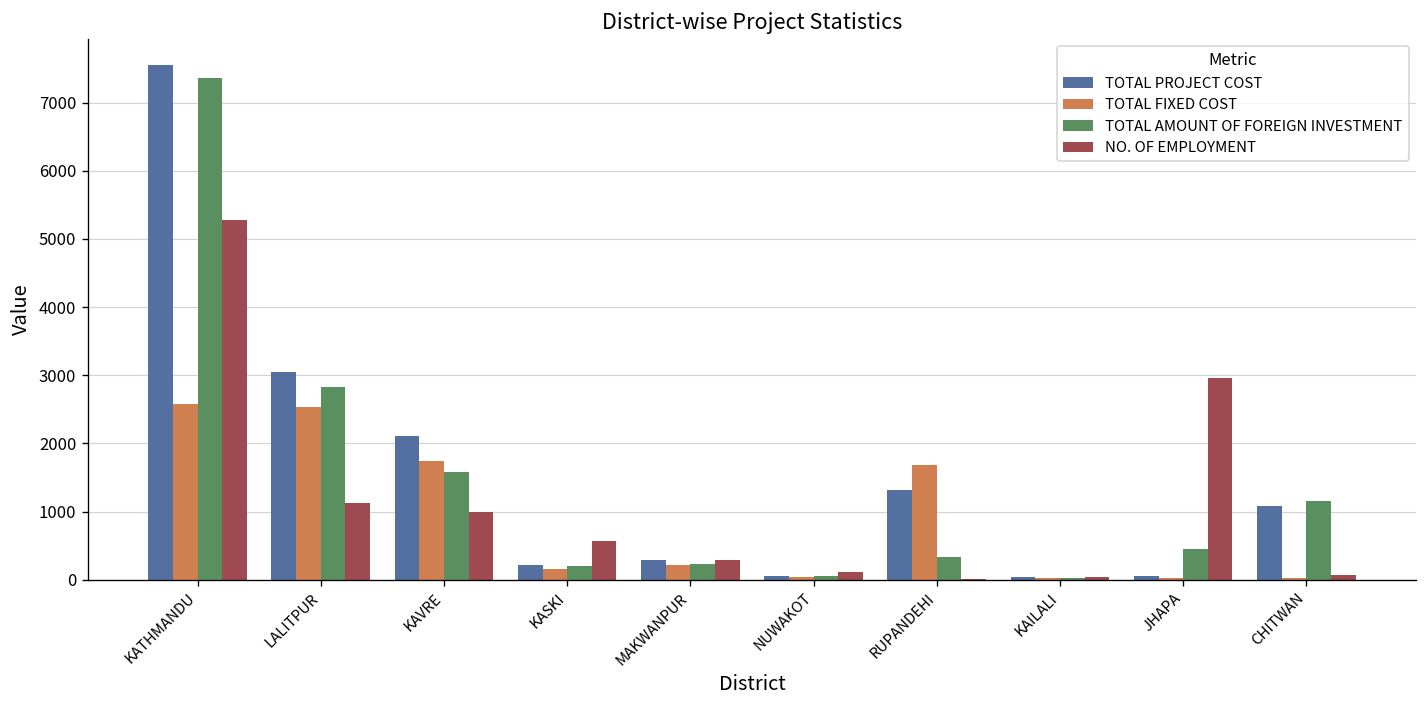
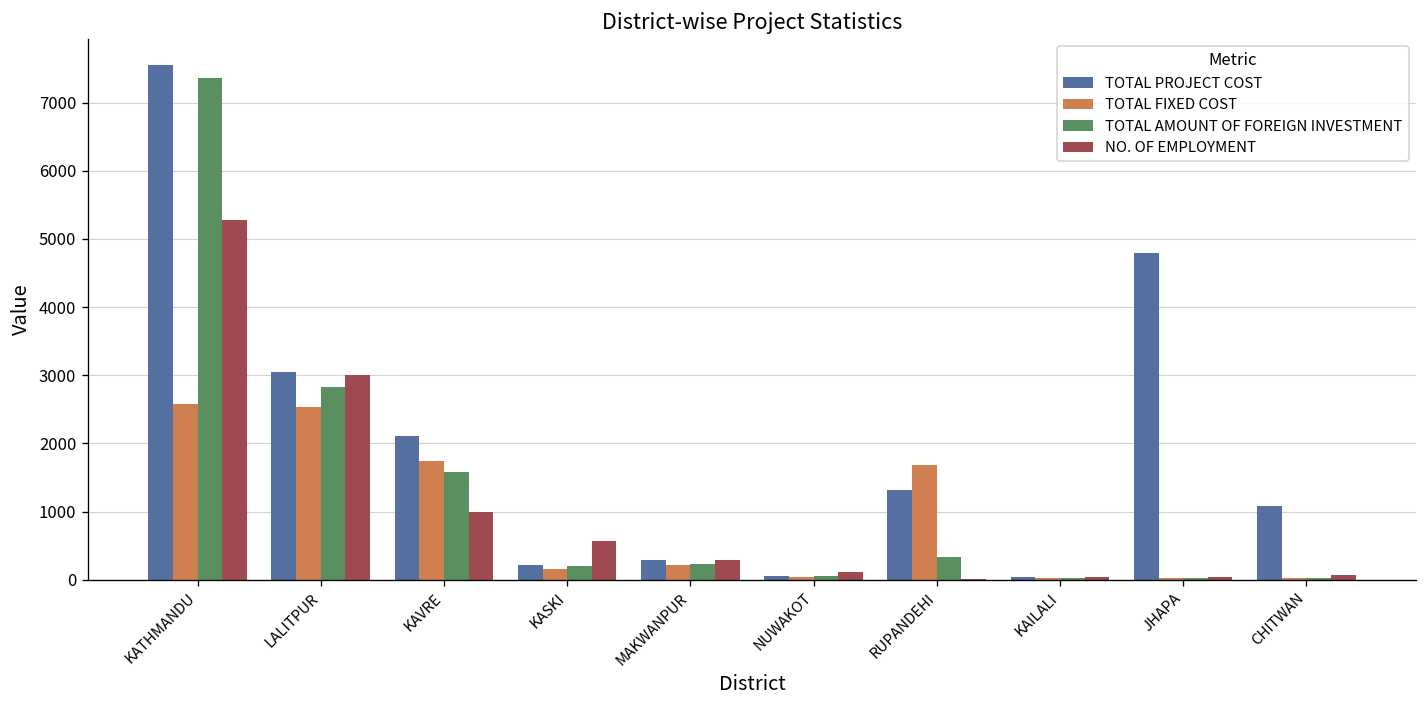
NO. OF EMPLOYMENT, LALITPUR: 1100 -> 3000
TOTAL PROJECT COST, JHAPA: 100 -> 4800
TOTAL AMOUNT OF FOREIGN INVESTMENT, JHAPA: 500 -> 0
NO. OF EMPLOYMENT, JHAPA: 3000 -> 0
TOTAL AMOUNT OF FOREIGN INVESTMENT, CHITWAN: 1200 -> 0
